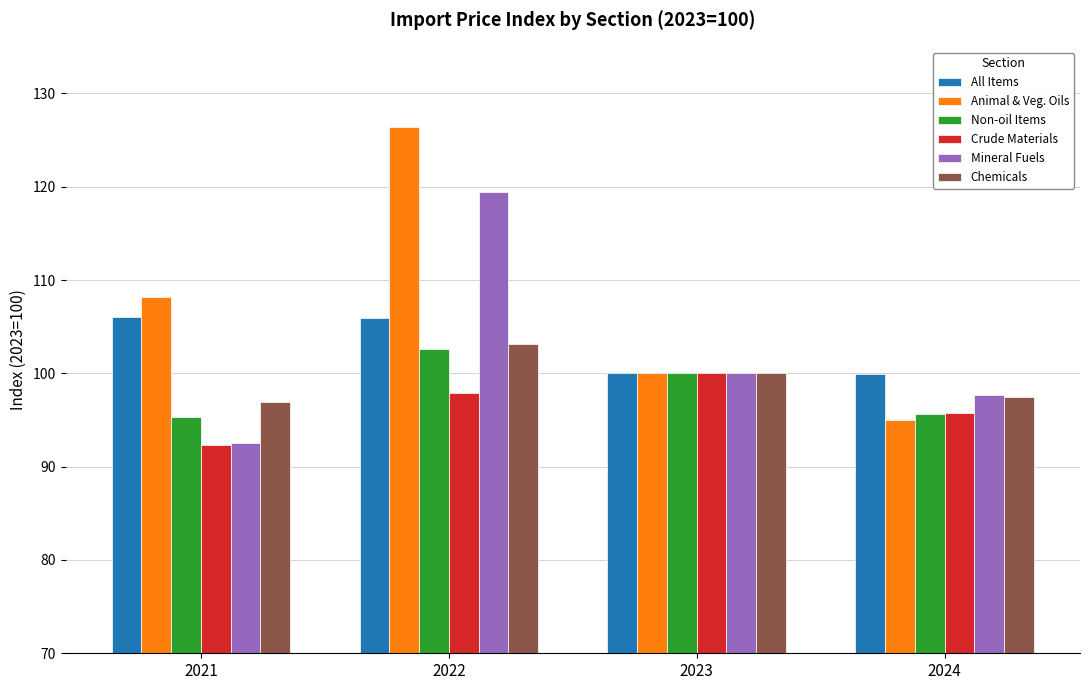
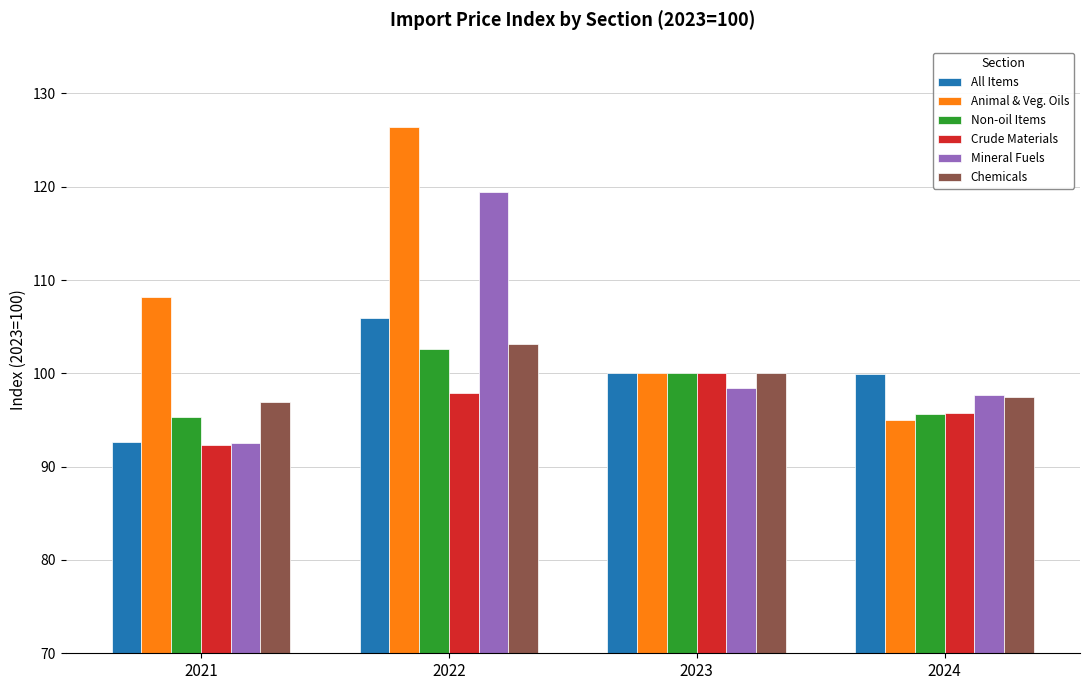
All Items, 2021: 106 -> 93
Mineral Fuels, 2023: 100 -> 98
